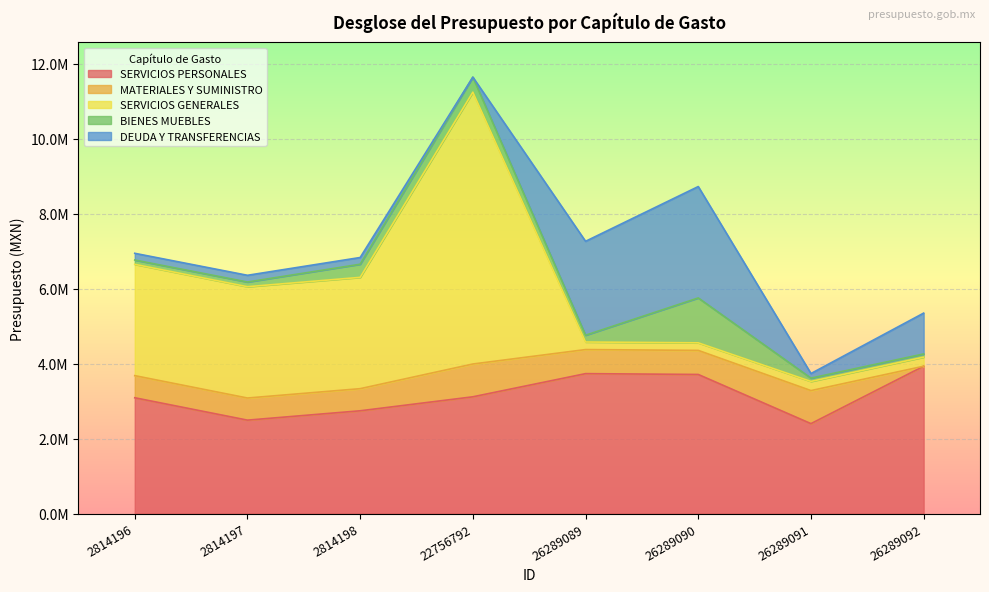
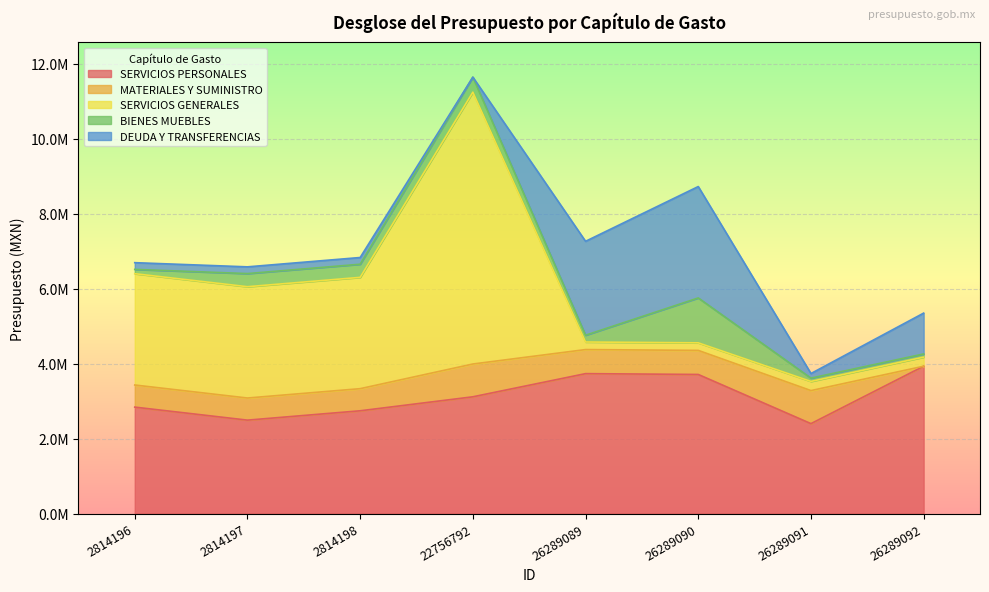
SERVICIOS PERSONALES, 2814196: 3100000 -> 2800000
BIENES MUEBLES, 2814197: 100000 -> 400000
